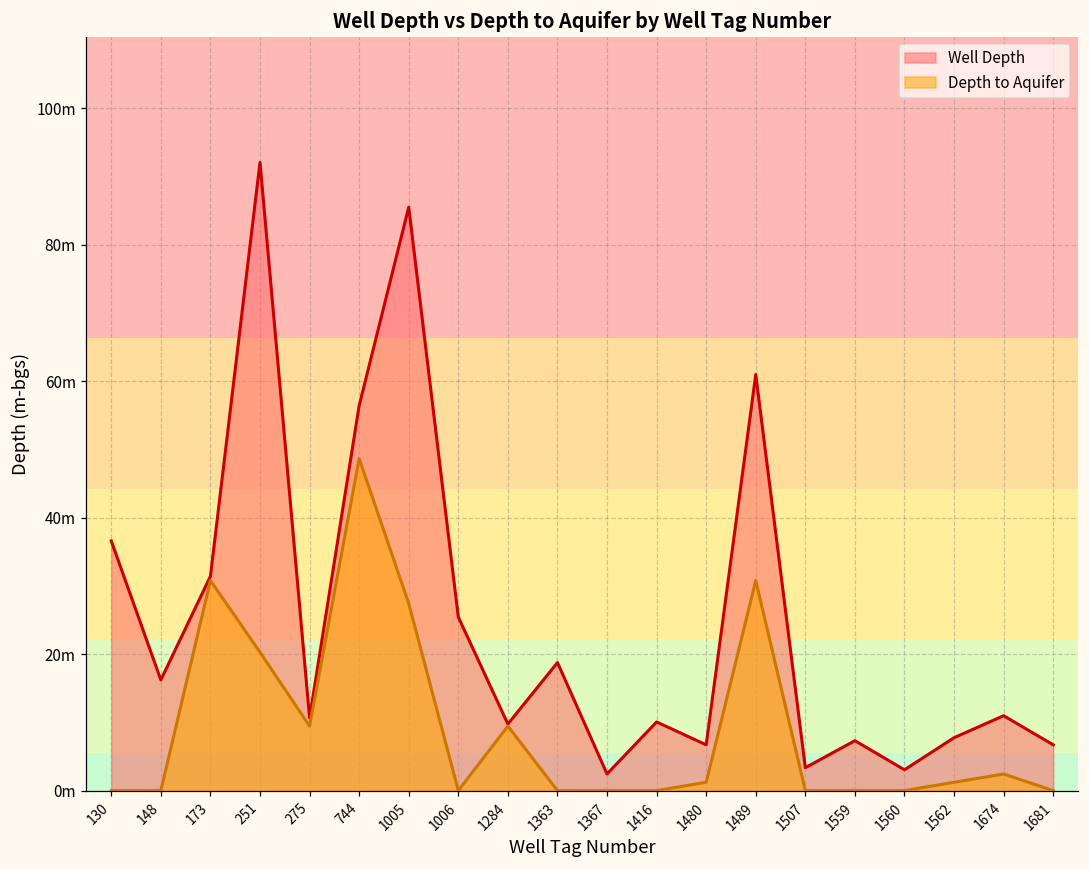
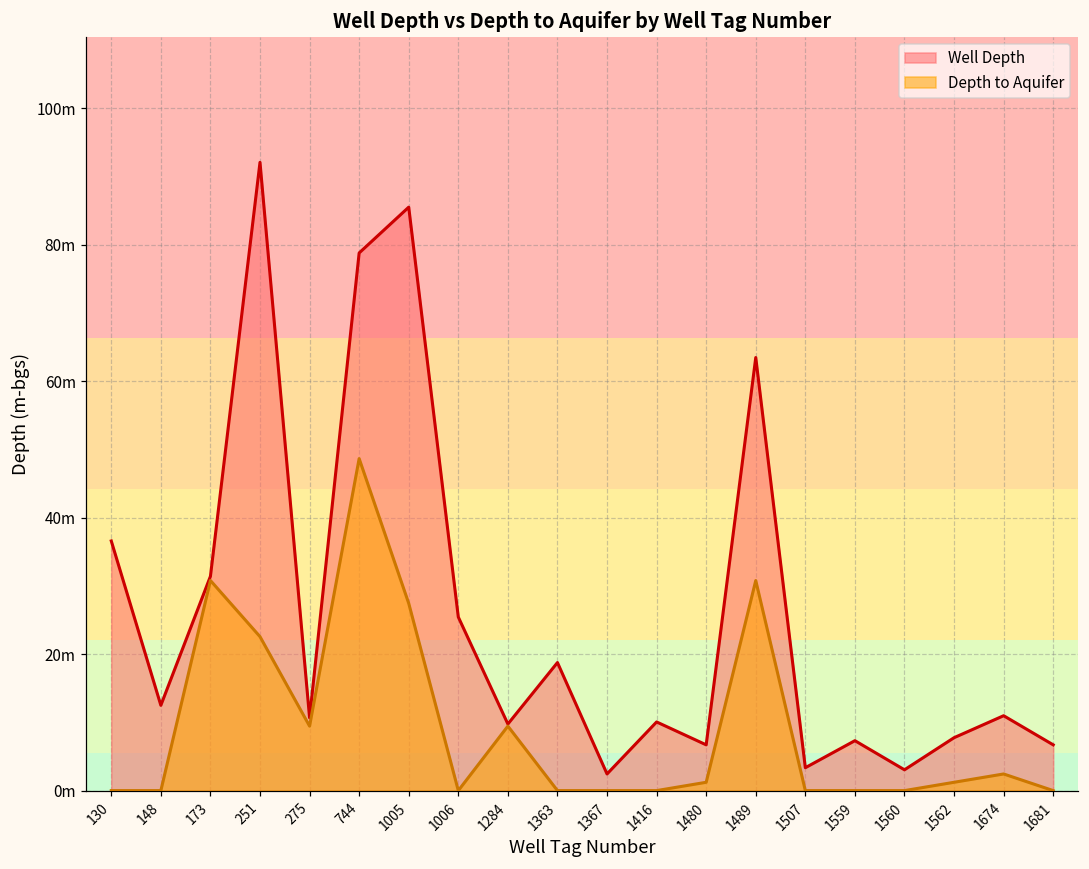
Well Depth, 148: 16m -> 12m
Depth to Aquifer, 251: 20m -> 23m
Well Depth, 744: 56m -> 79m
Well Depth, 1489: 61m -> 63m
